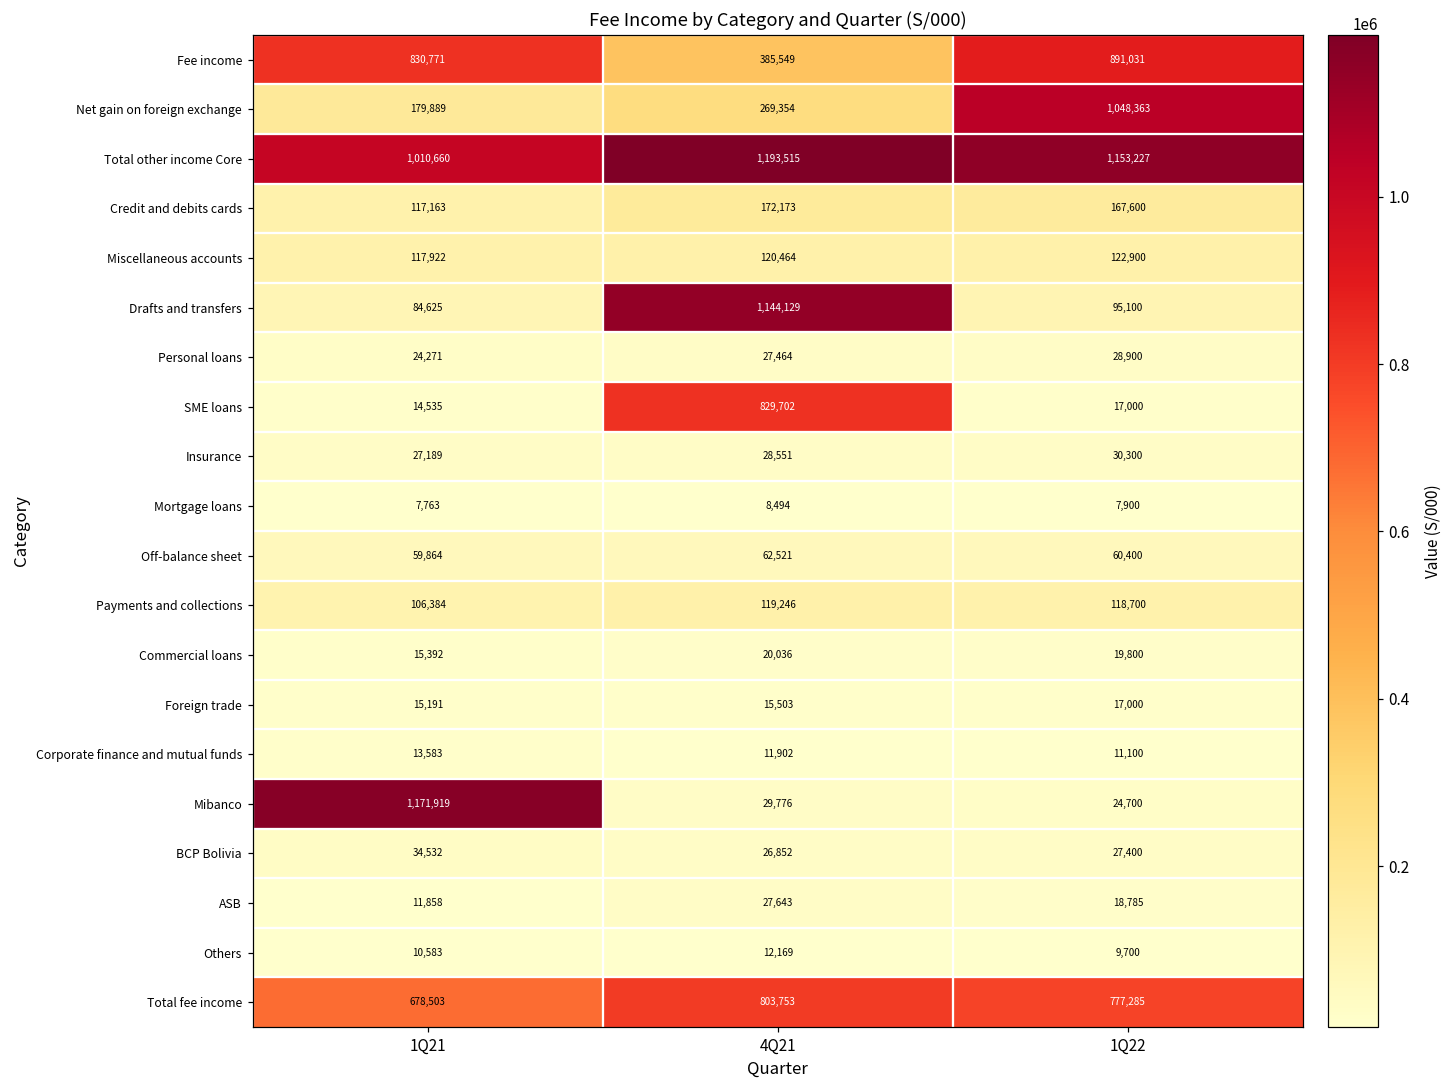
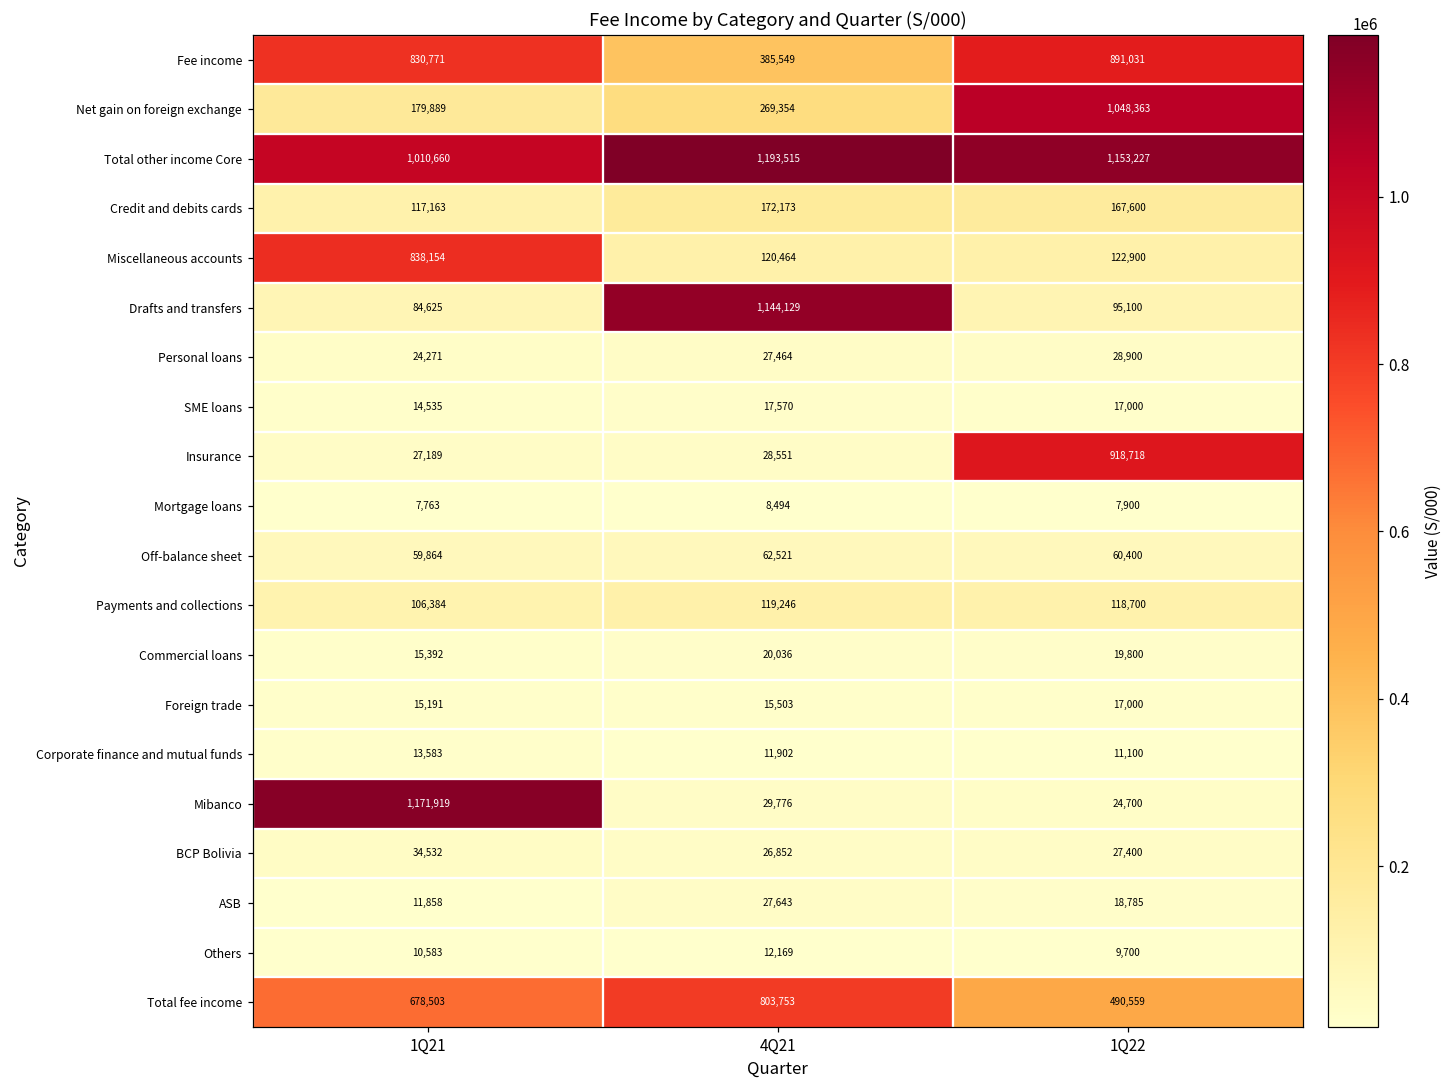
Miscellaneous accounts, 1Q21: 117,922 -> 838,154
SME loans, 4Q21: 829,702 -> 17,570
Insurance, 1Q22: 30,300 -> 918,718
Total fee income, 1Q22: 777,285 -> 490,559
